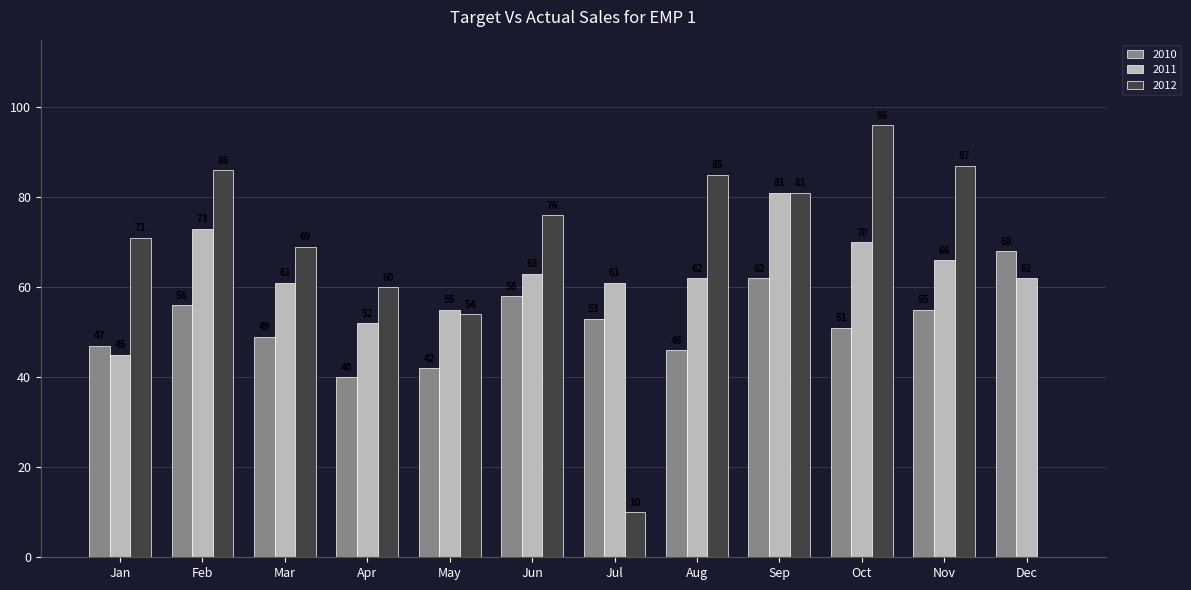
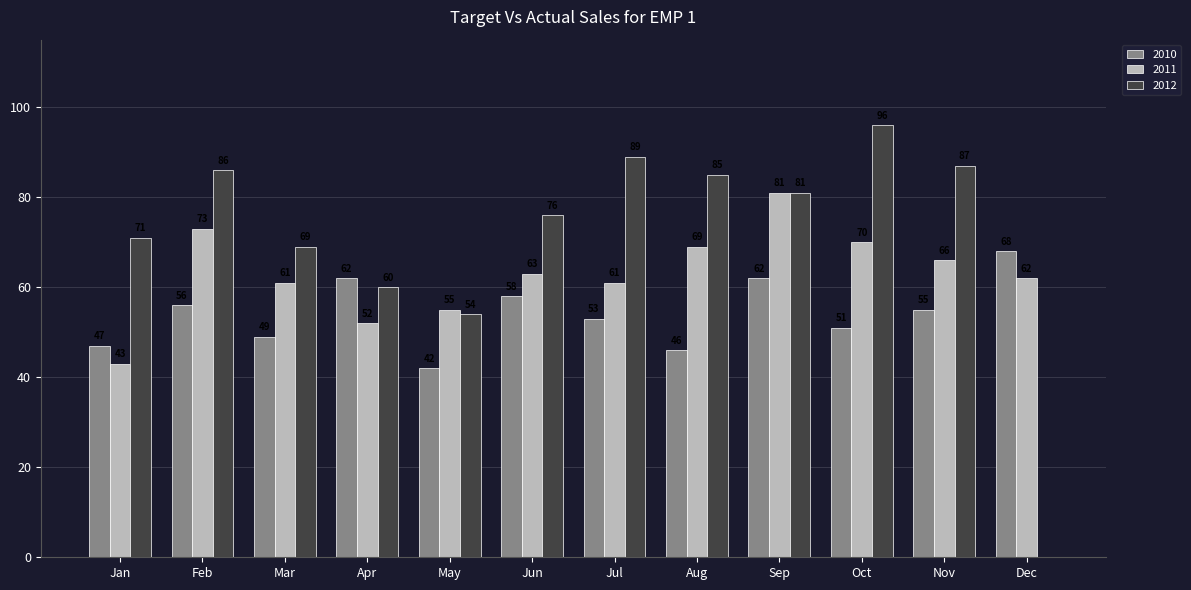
2011, Jan: 45 -> 43
2010, Apr: 40 -> 62
2012, Jul: 10 -> 89
2011, Aug: 62 -> 69
